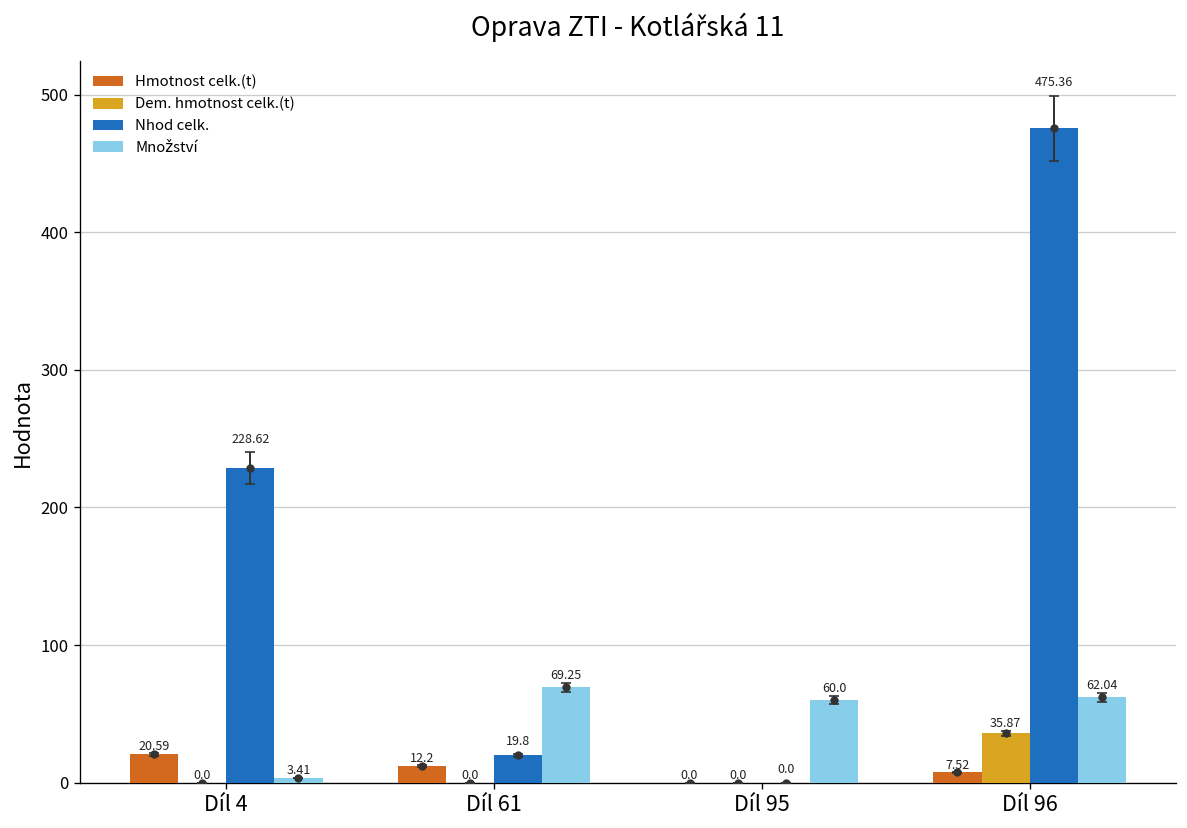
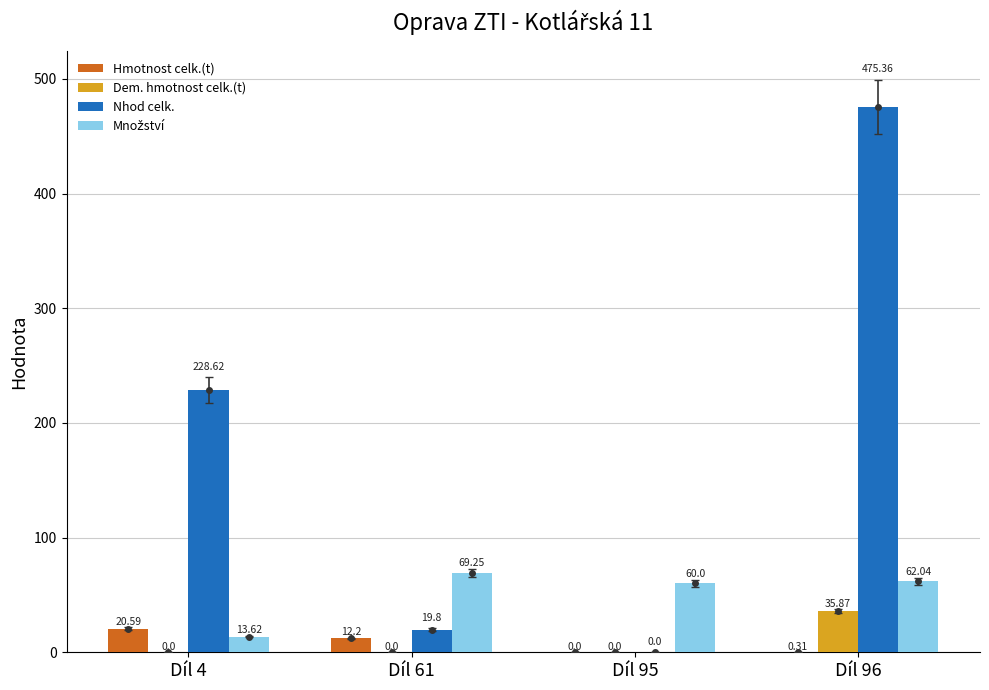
Množství, Díl 4: 3.41 -> 13.62
Hmotnost celk.(t), Díl 96: 7.52 -> 0.31
